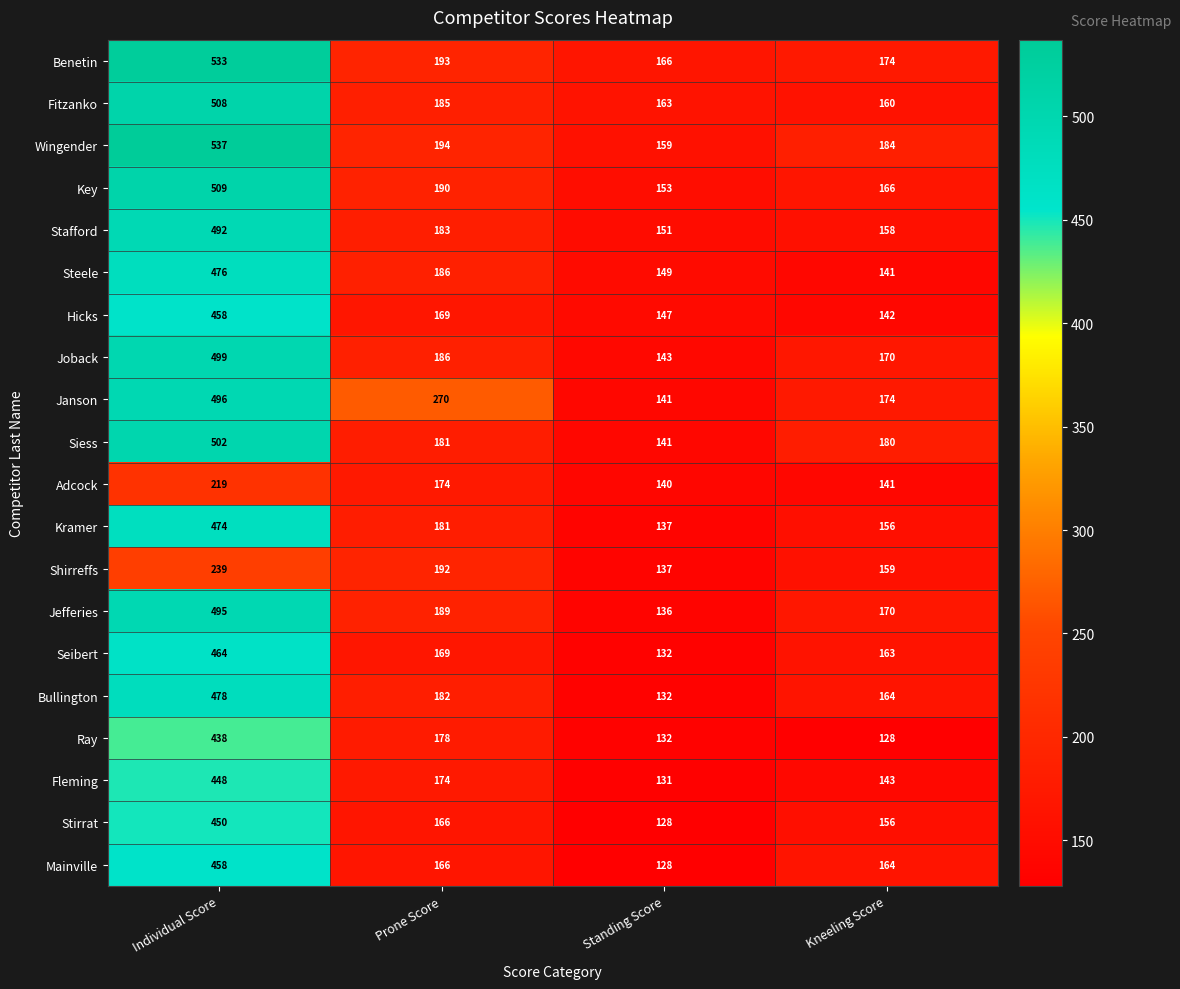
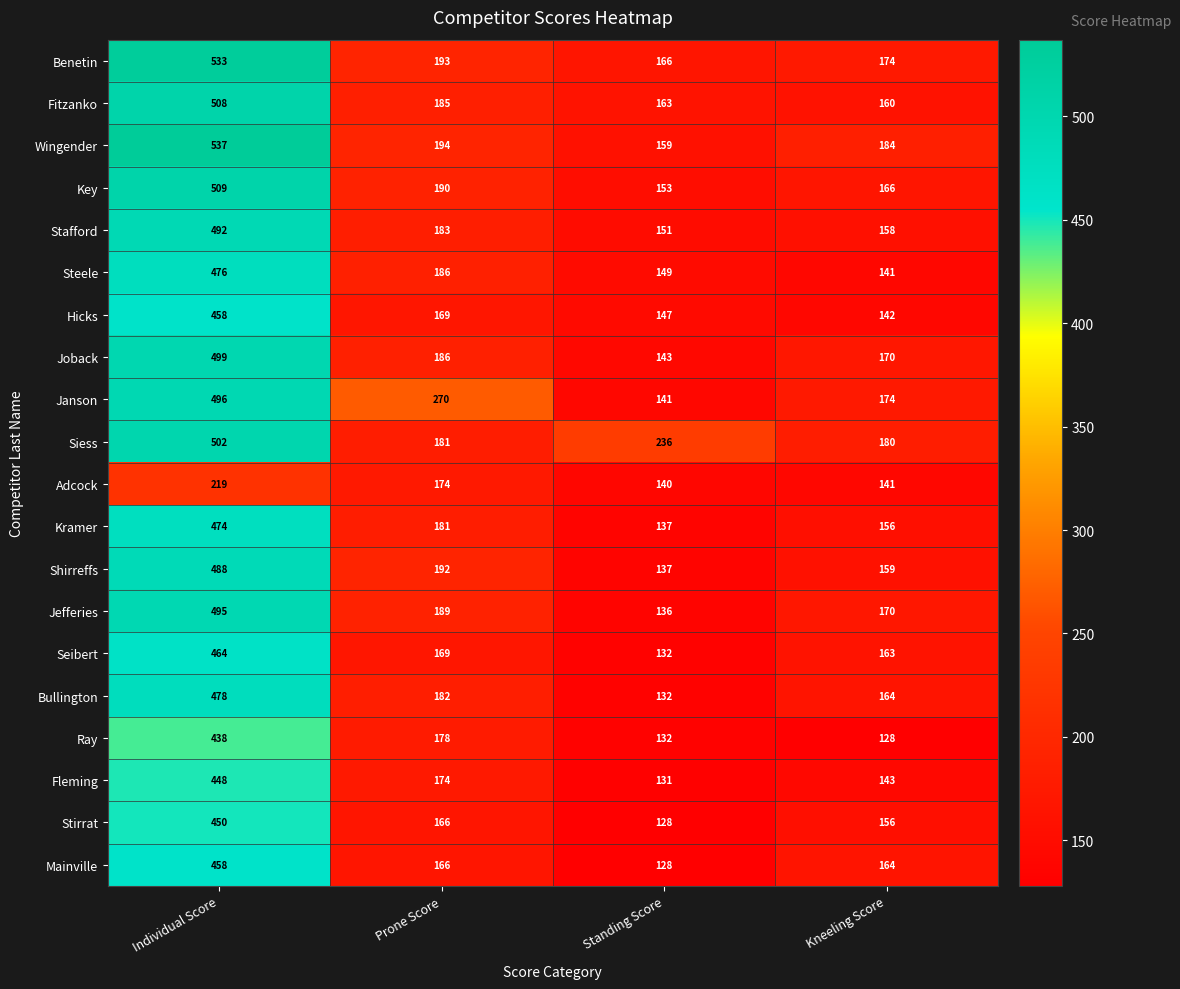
Siess, Standing Score: 141 -> 236
Shirreffs, Individual Score: 239 -> 488
